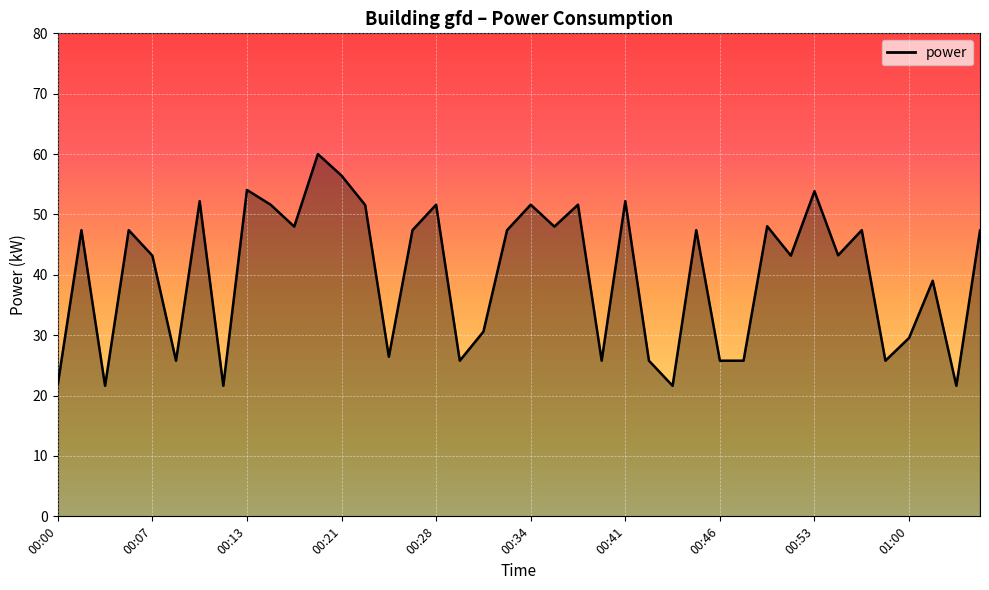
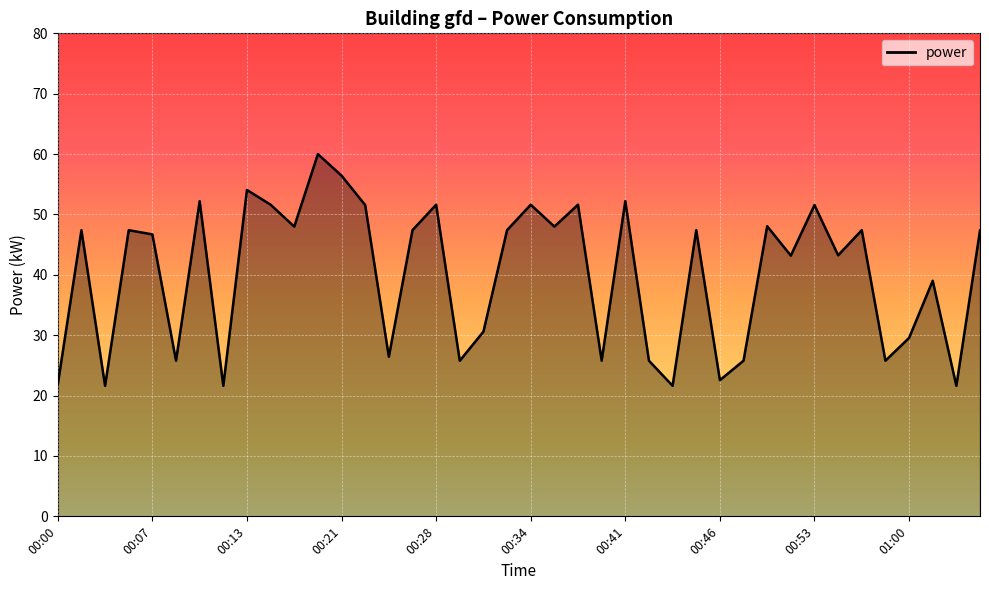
00:07: 43 -> 47
00:46: 26 -> 23
00:53: 54 -> 52
